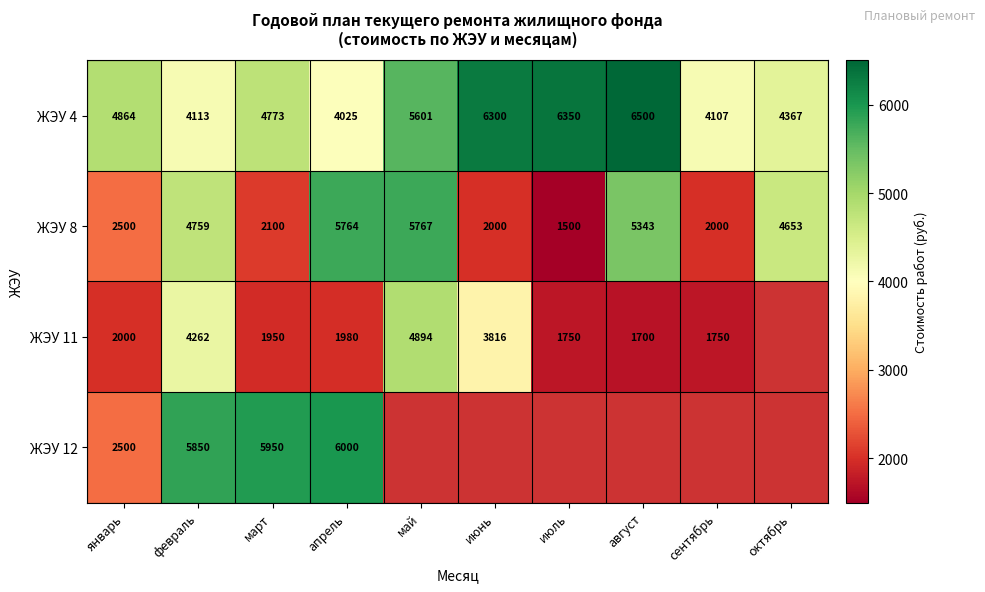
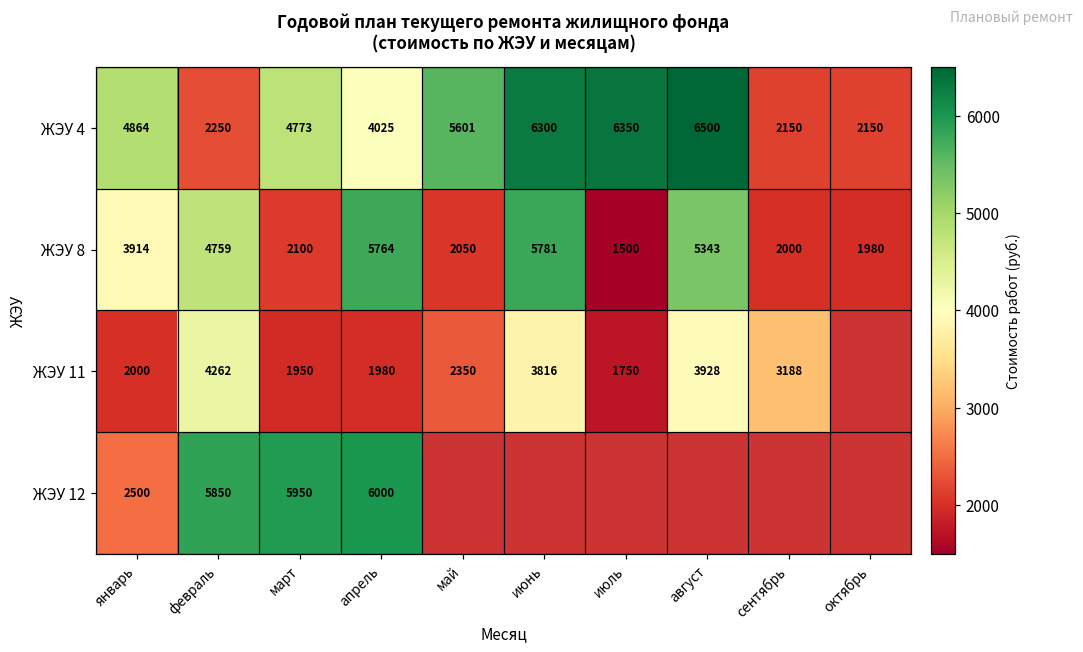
ЖЭУ 4, февраль: 4113 -> 2250
ЖЭУ 4, сентябрь: 4107 -> 2150
ЖЭУ 4, октябрь: 4367 -> 2150
ЖЭУ 8, январь: 2500 -> 3914
ЖЭУ 8, май: 5767 -> 2050
ЖЭУ 8, июнь: 2000 -> 5781
ЖЭУ 8, октябрь: 4653 -> 1980
ЖЭУ 11, май: 4894 -> 2350
ЖЭУ 11, август: 1700 -> 3928
ЖЭУ 11, сентябрь: 1750 -> 3188
